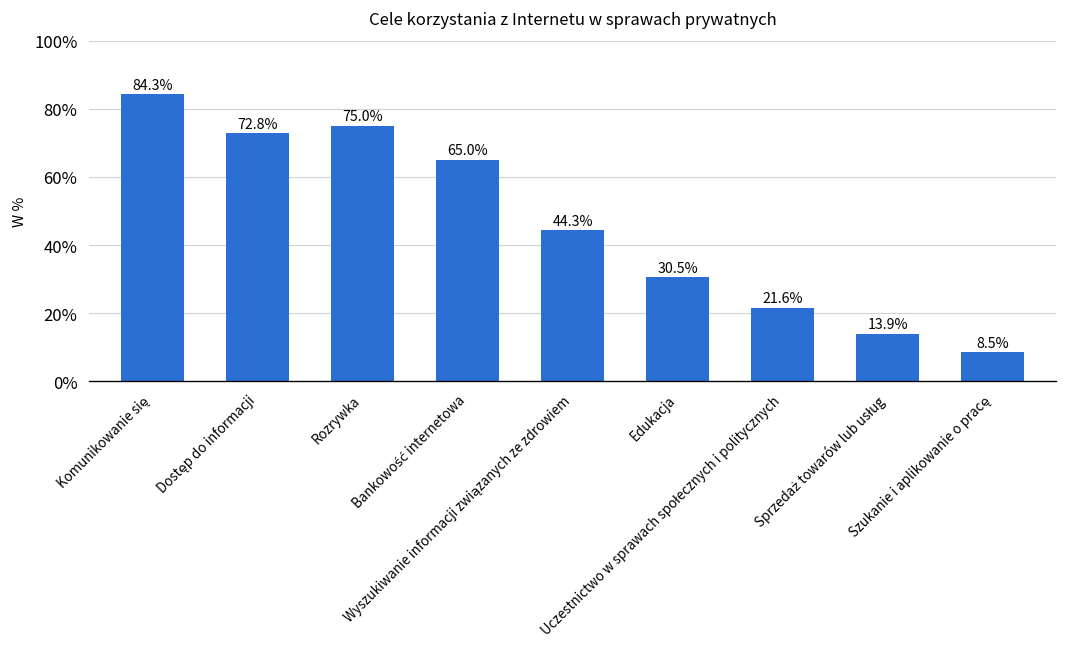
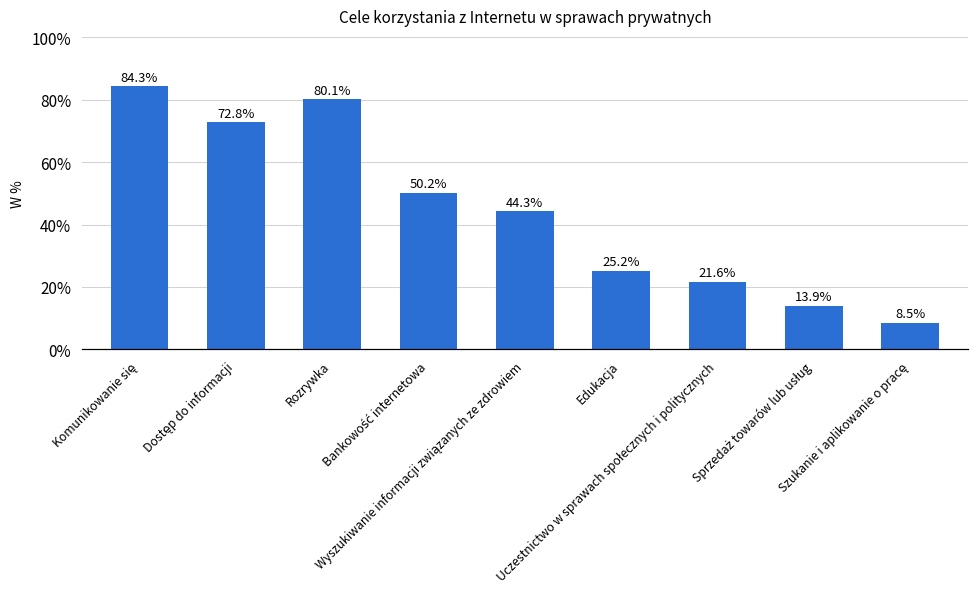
Rozrywka: 75.0% -> 80.1%
Bankowość internetowa: 65.0% -> 50.2%
Edukacja: 30.5% -> 25.2%
